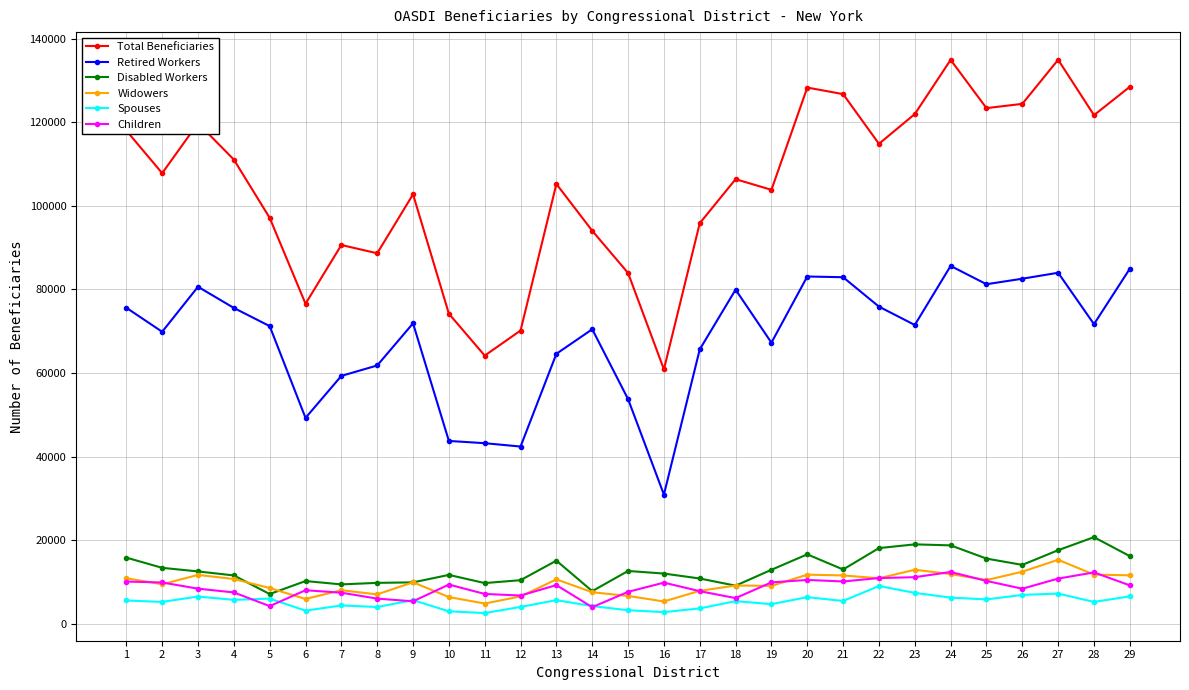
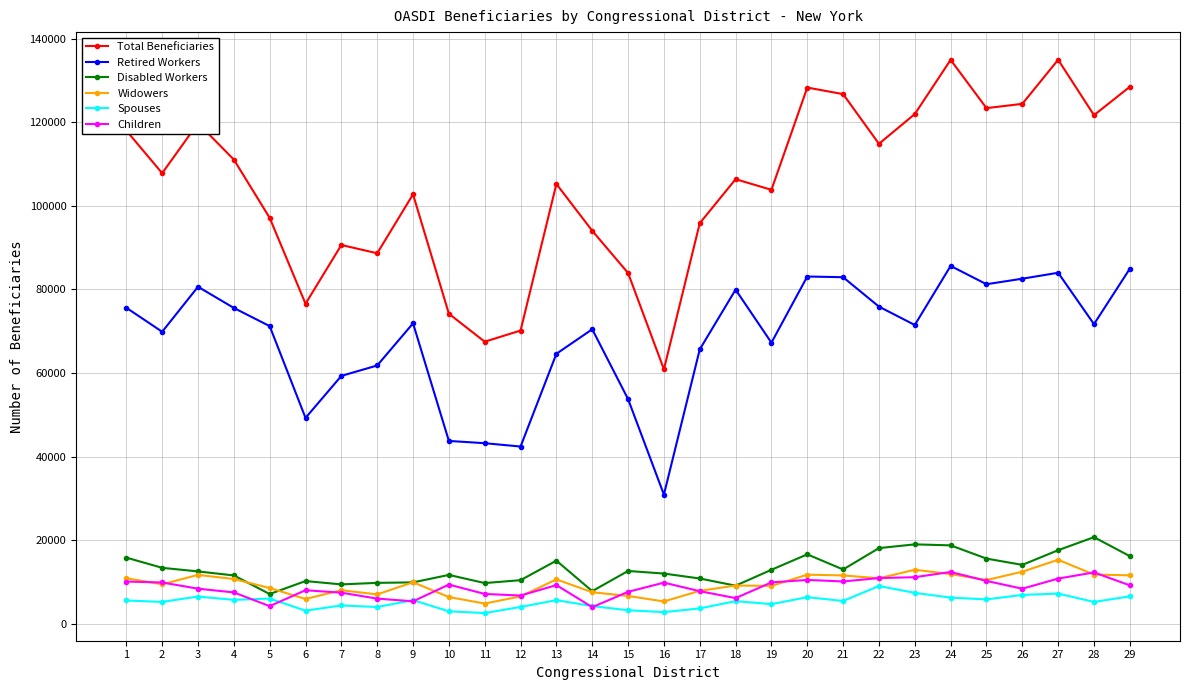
Total Beneficiaries, 11: 64000 -> 67000
